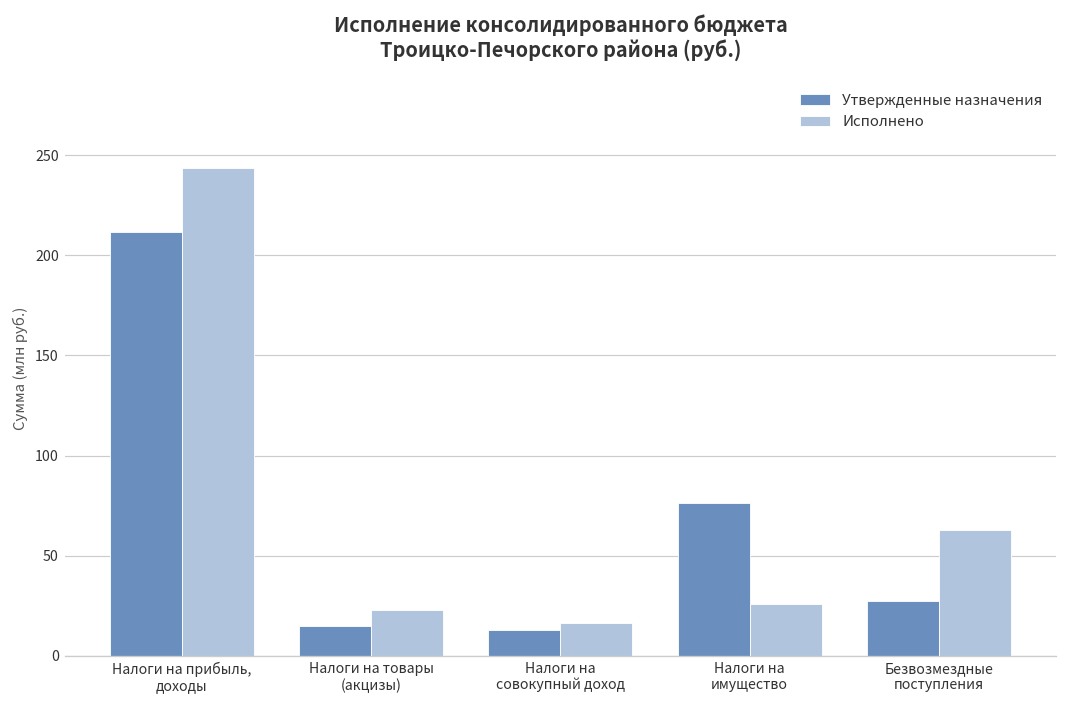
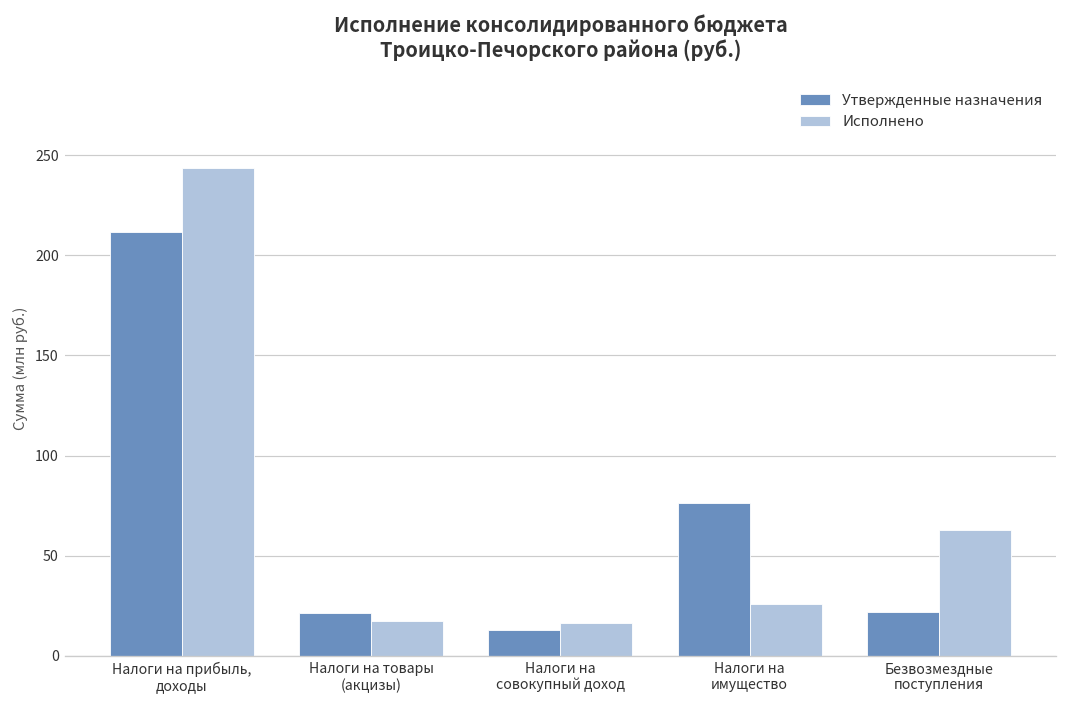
Утвержденные назначения, Налоги на товары (акцизы): 15 -> 21
Исполнено, Налоги на товары (акцизы): 23 -> 17
Утвержденные назначения, Безвозмездные поступления: 28 -> 22
